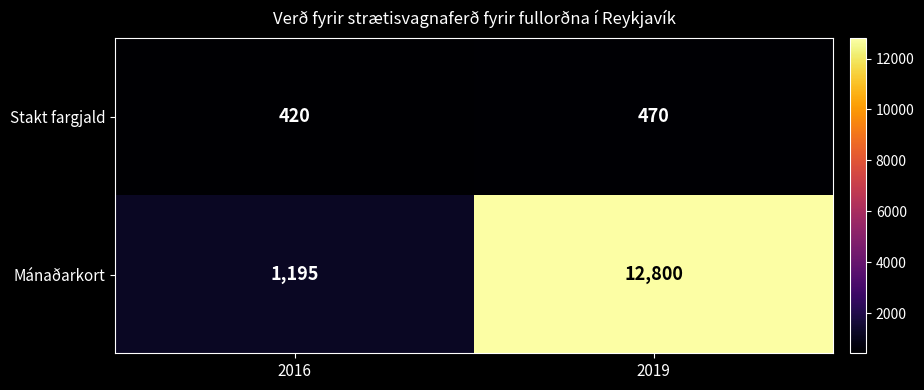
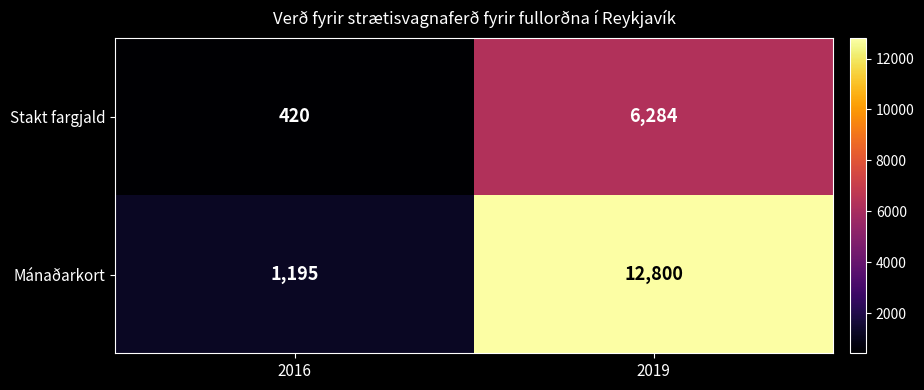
Stakt fargjald, 2019: 470 -> 6,284
